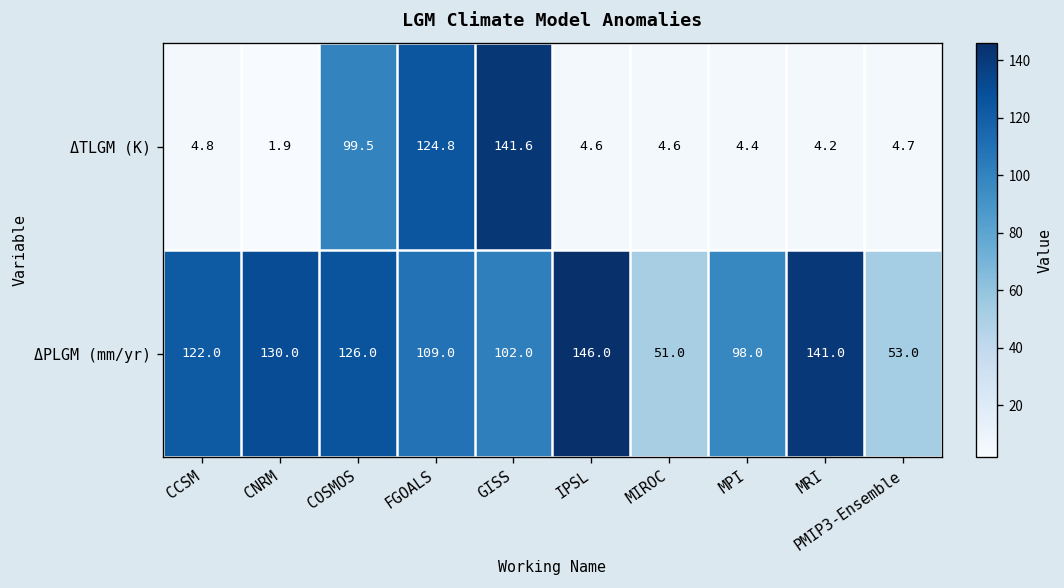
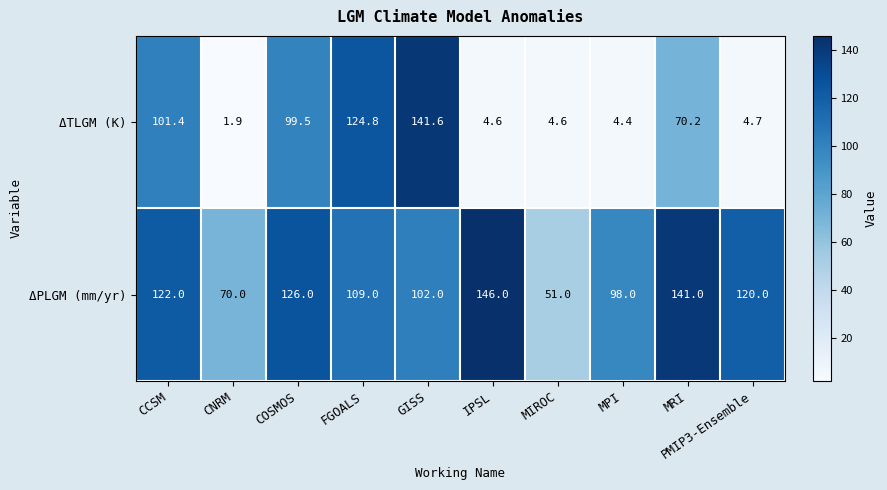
ΔTLGM (K), CCSM: 4.8 -> 101.4
ΔTLGM (K), MRI: 4.2 -> 70.2
ΔPLGM (mm/yr), CNRM: 130.0 -> 70.0
ΔPLGM (mm/yr), PMIP3-Ensemble: 53.0 -> 120.0
